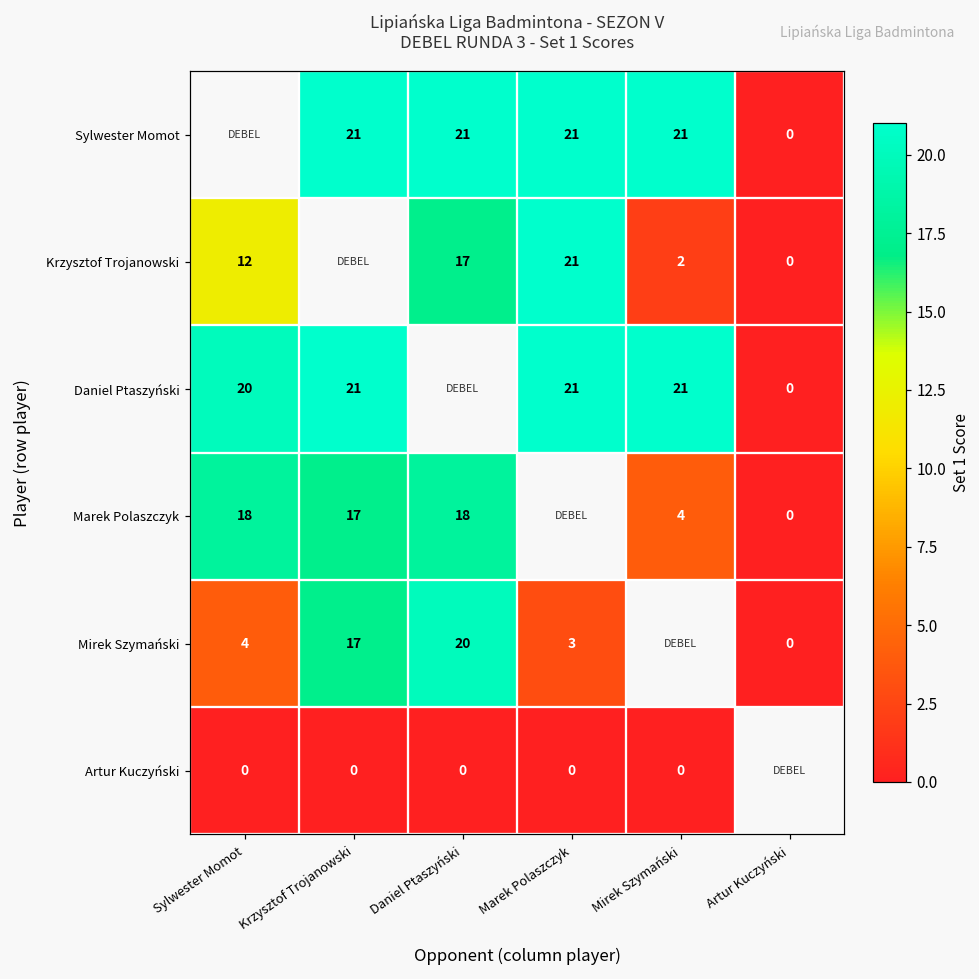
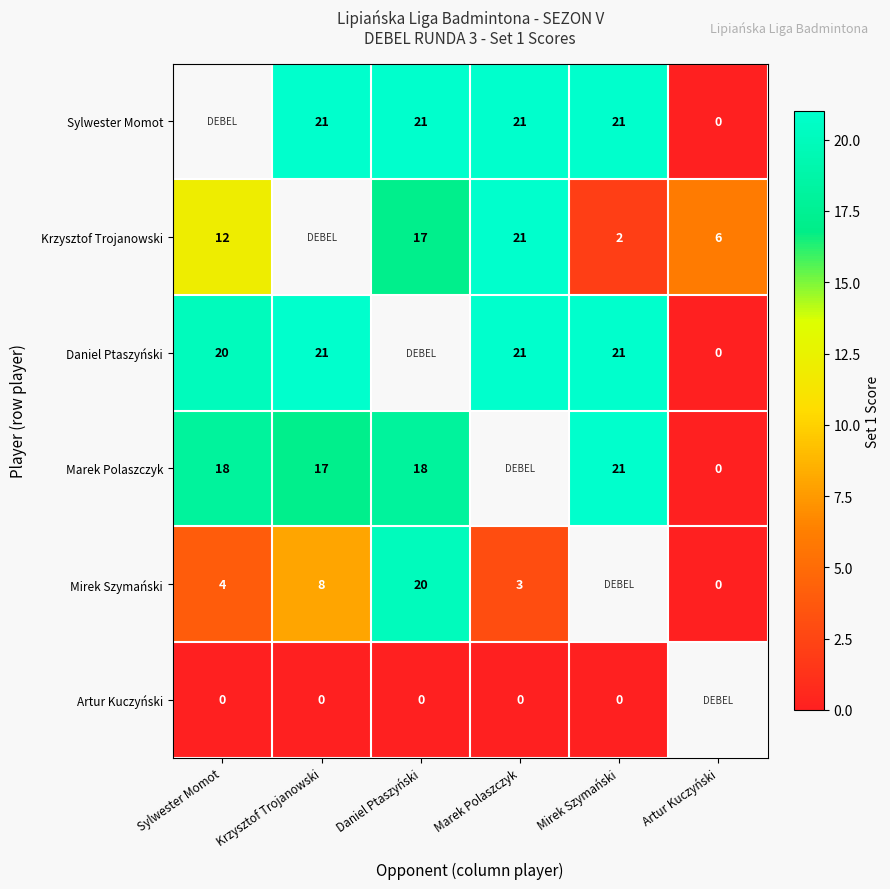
Krzysztof Trojanowski, Artur Kuczyński: 0 -> 6
Marek Polaszczyk, Mirek Szymański: 4 -> 21
Mirek Szymański, Krzysztof Trojanowski: 17 -> 8
